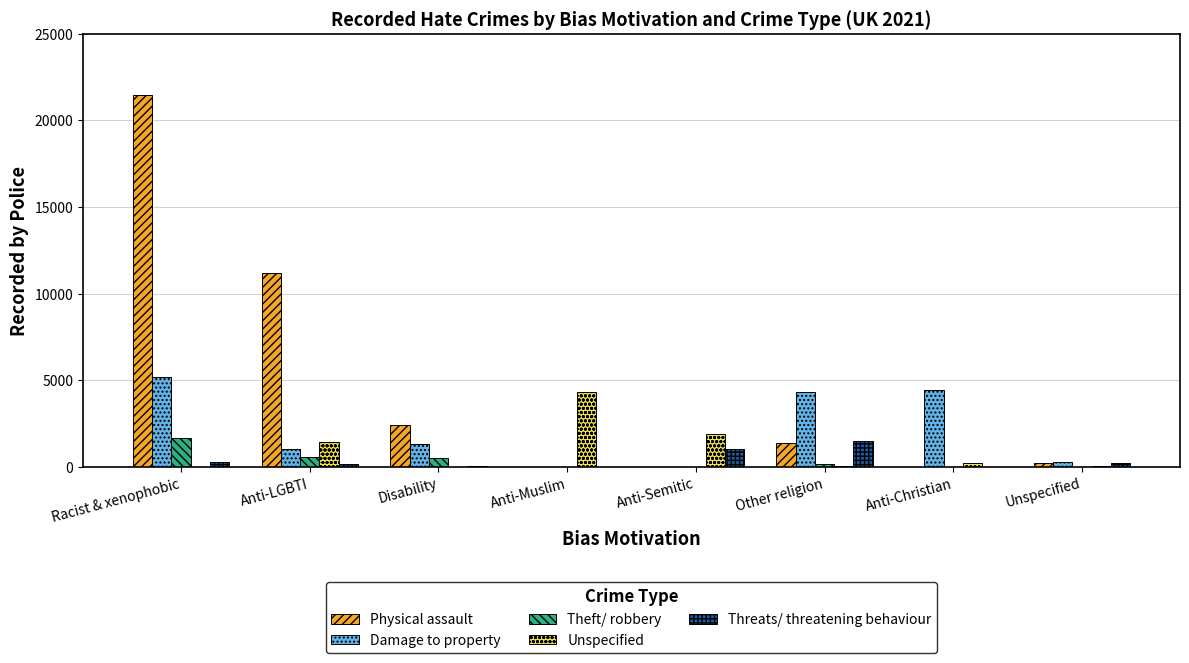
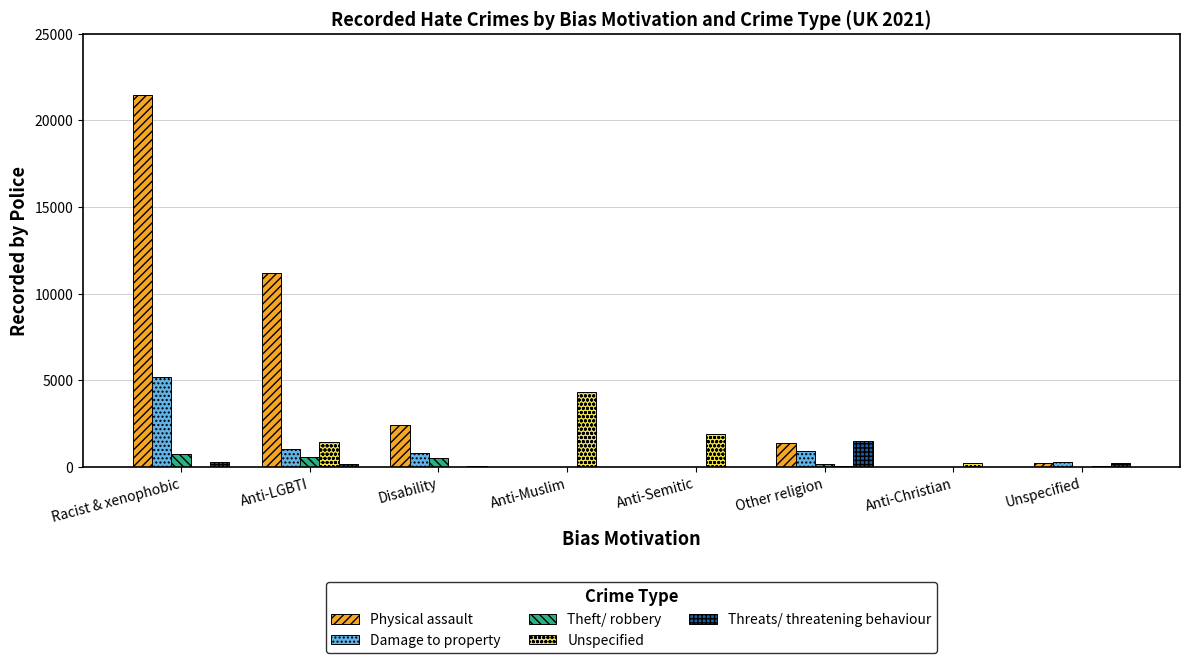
Theft/ robbery, Racist & xenophobic: 1700 -> 800
Damage to property, Disability: 1300 -> 800
Threats/ threatening behaviour, Anti-Semitic: 1000 -> 0
Damage to property, Other religion: 4300 -> 900
Damage to property, Anti-Christian: 4400 -> 0
